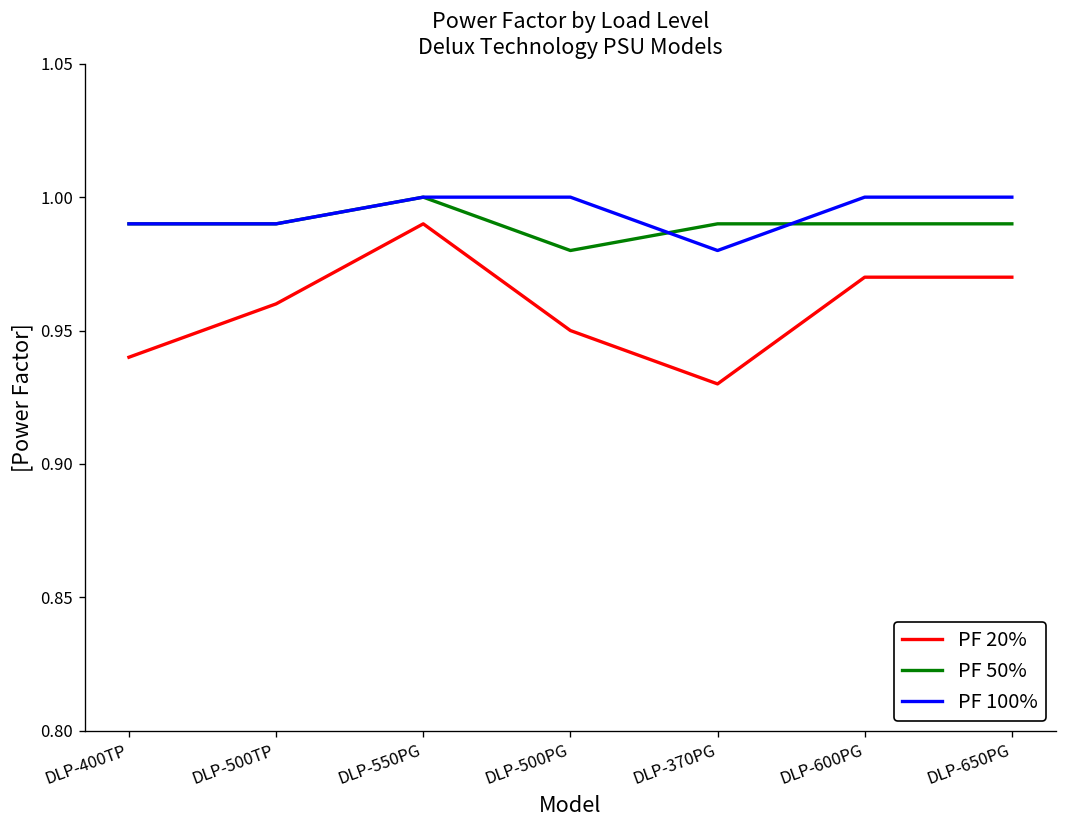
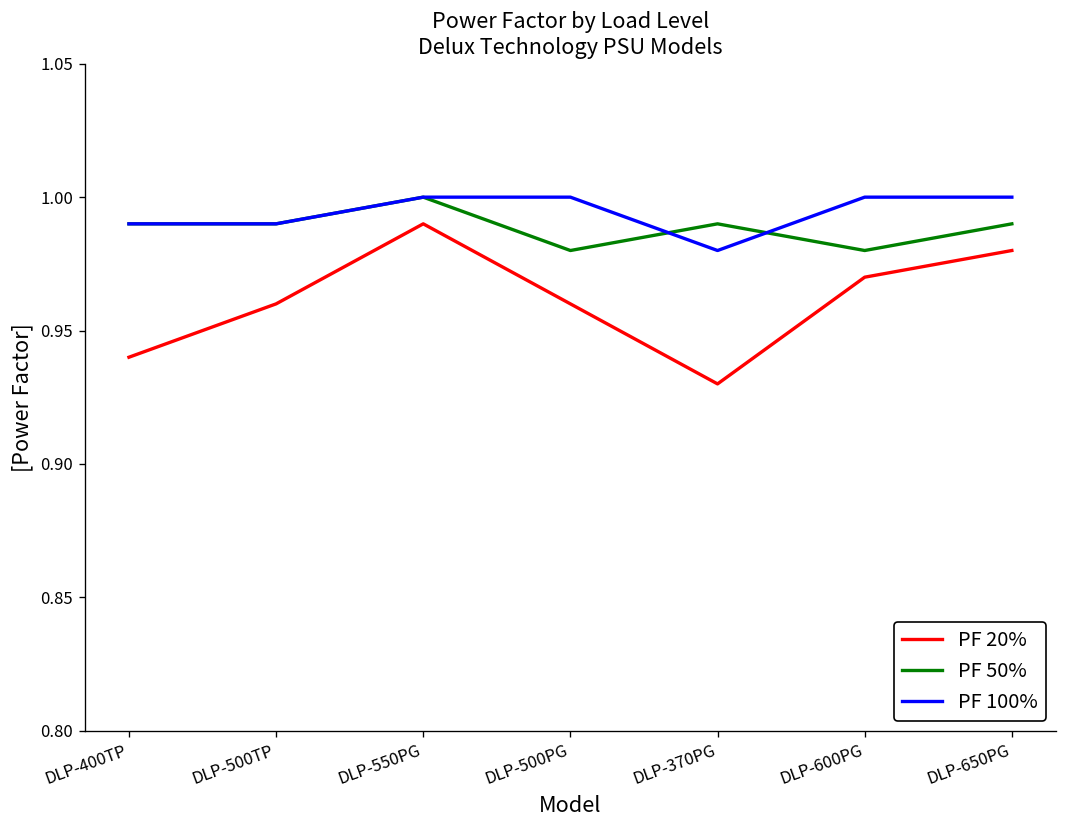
PF 20%, DLP-500PG: 0.95 -> 0.96
PF 50%, DLP-600PG: 0.99 -> 0.98
PF 20%, DLP-650PG: 0.97 -> 0.98
